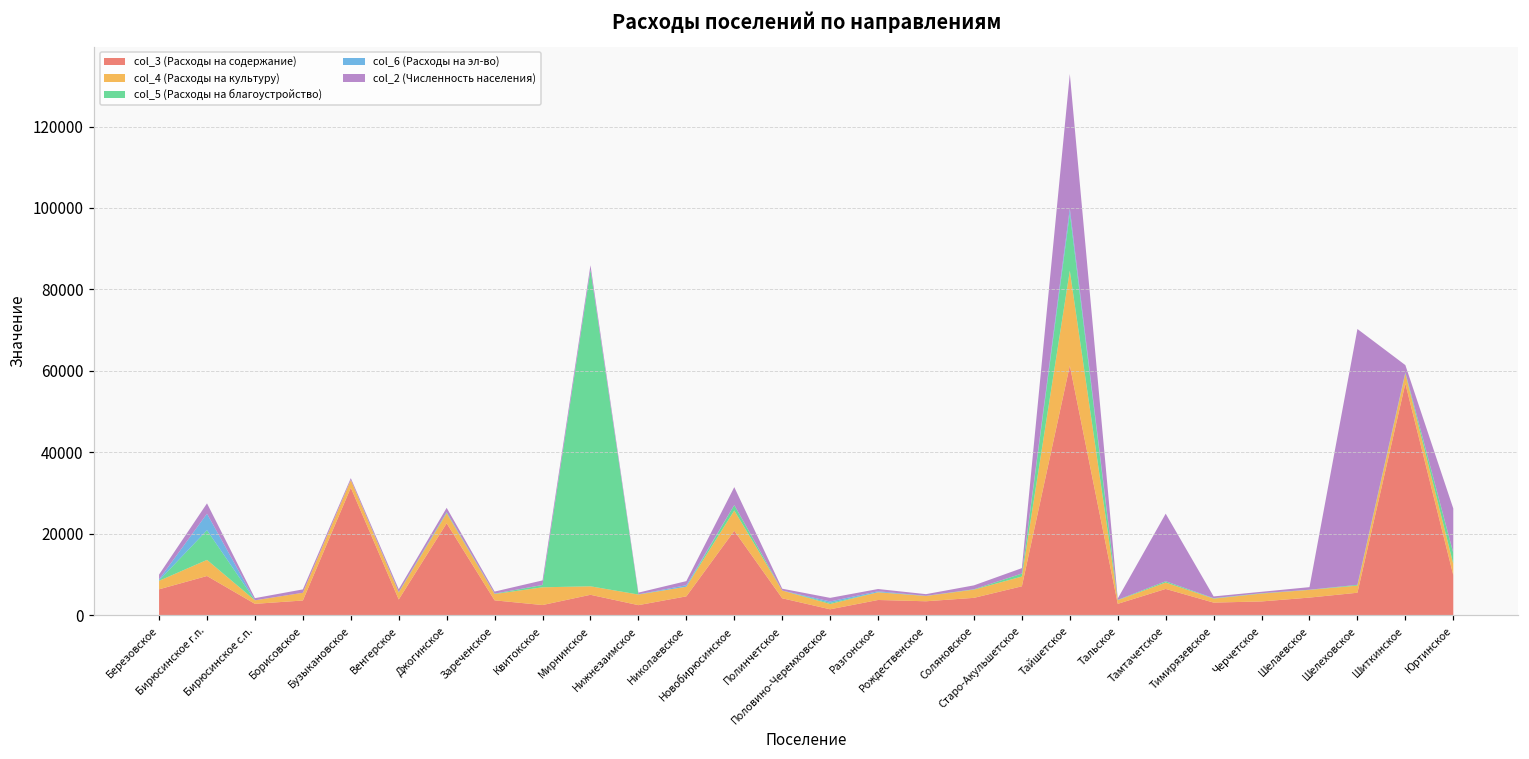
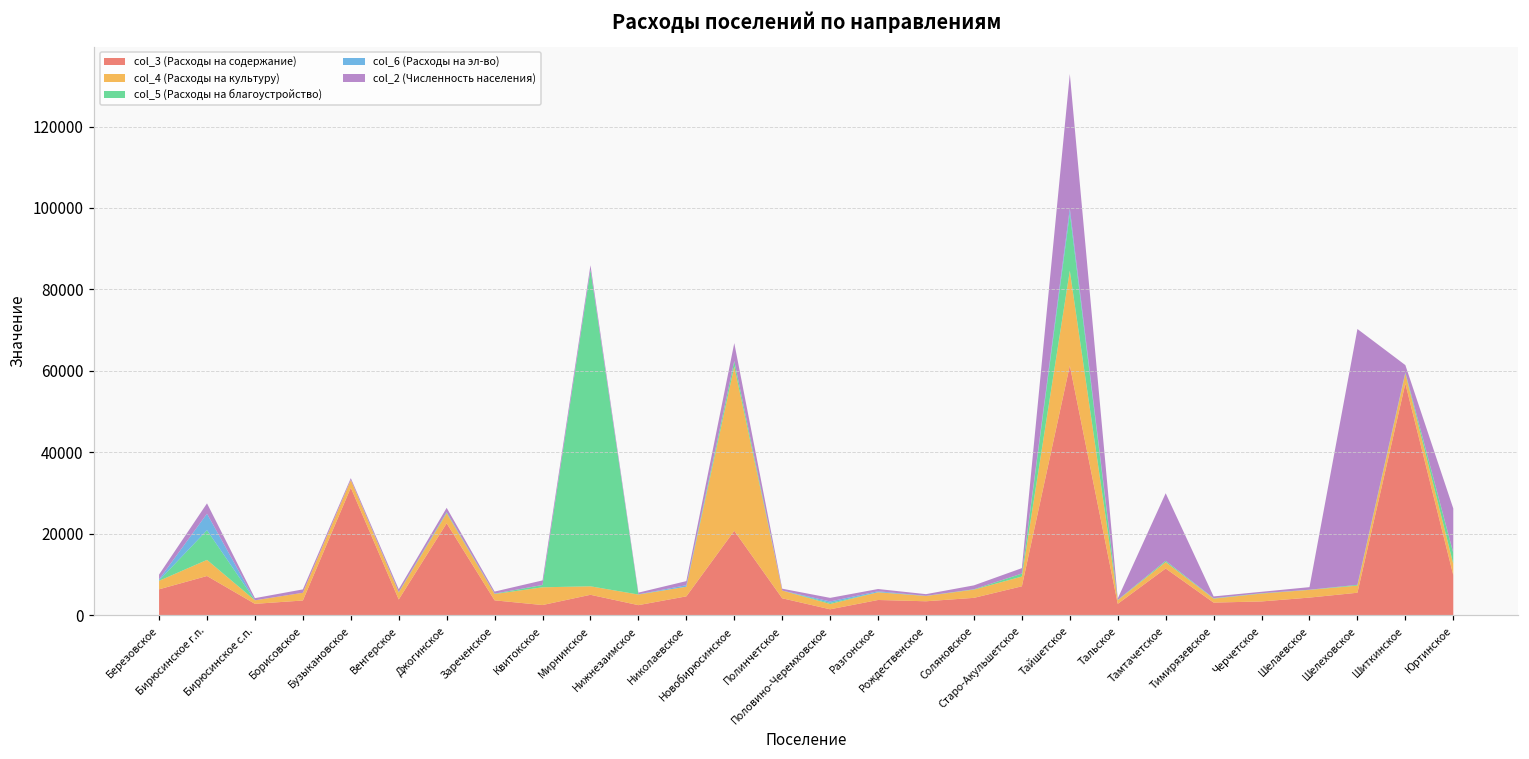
col_4 (Расходы на культуру), Новобирюсинское: 5000 -> 40000
col_3 (Расходы на содержание), Тамтачетское: 6000 -> 11000
